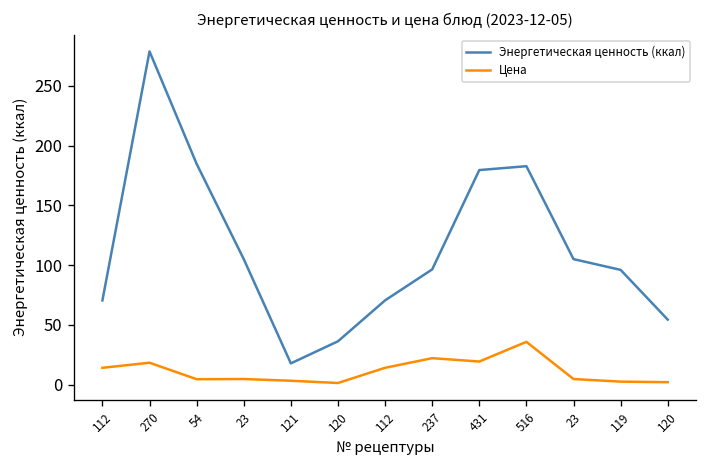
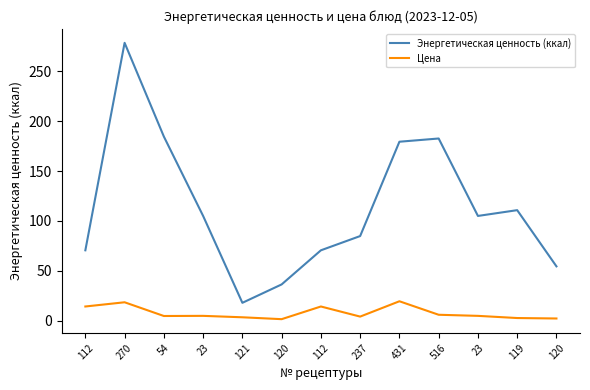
Энергетическая ценность (ккал), 237: 100 -> 80
Цена, 237: 20 -> 0
Цена, 516: 40 -> 10
Энергетическая ценность (ккал), 119: 100 -> 110
